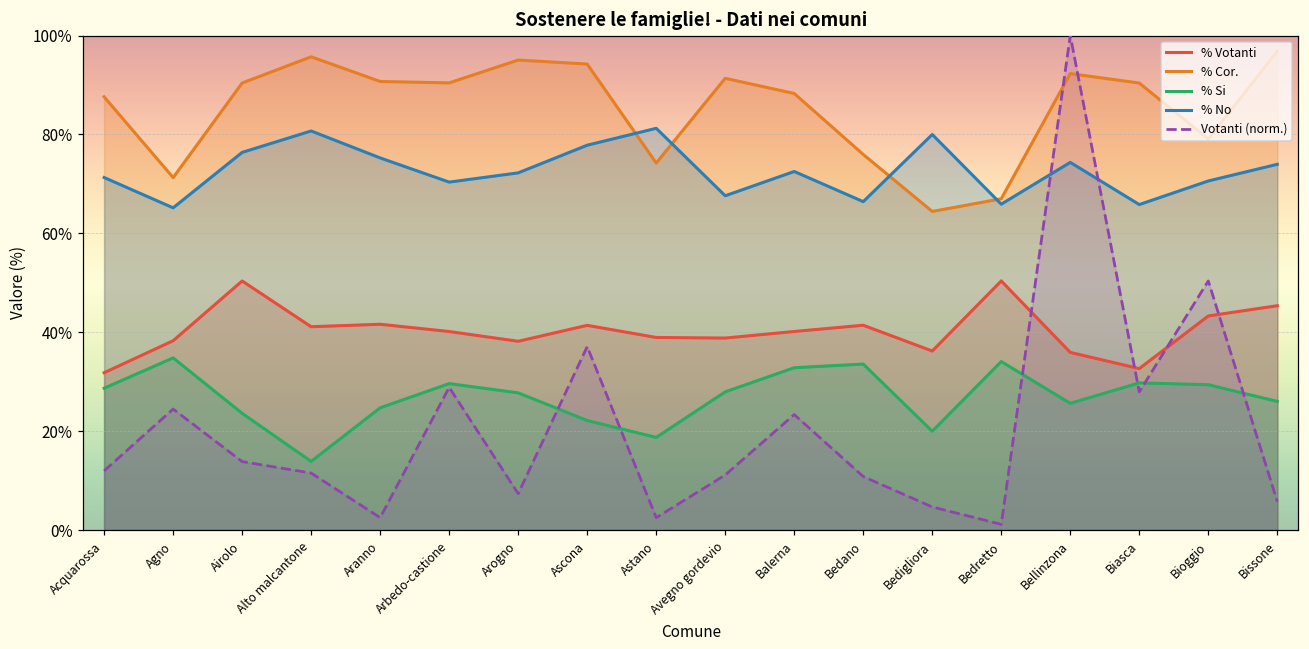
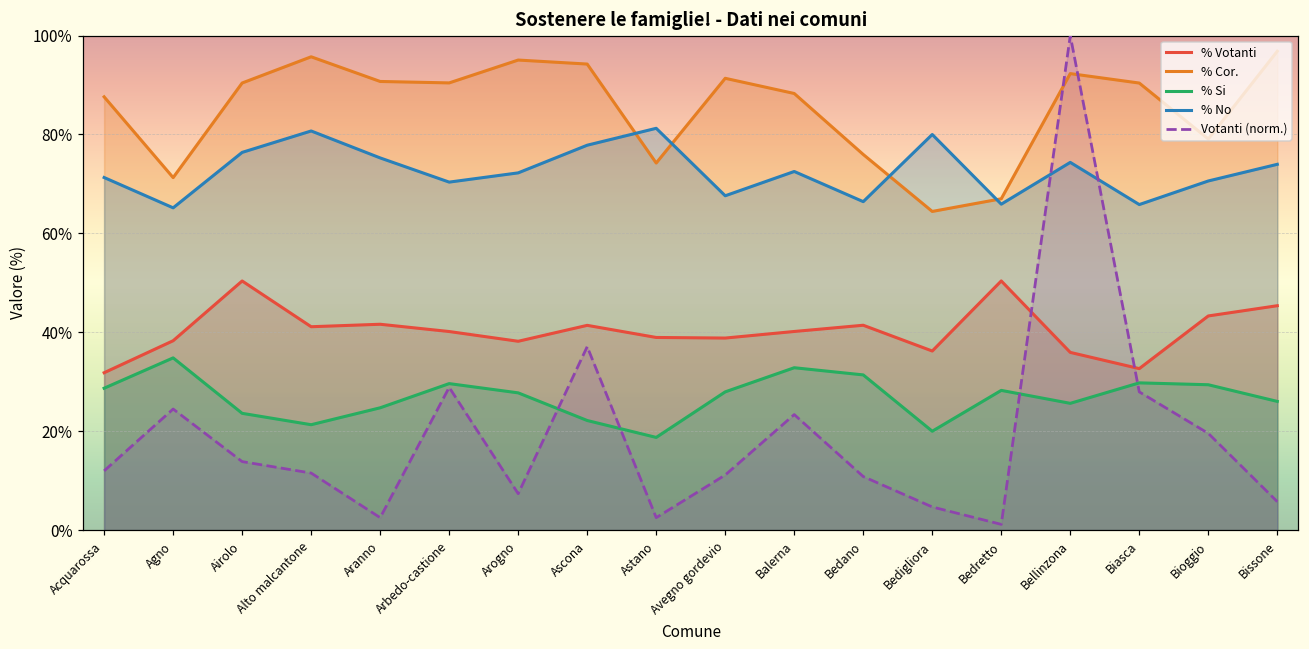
% Si, Alto malcantone: 14% -> 21%
% Si, Bedano: 34% -> 31%
% Si, Bedretto: 34% -> 28%
Votanti (norm.), Bioggio: 50% -> 20%
